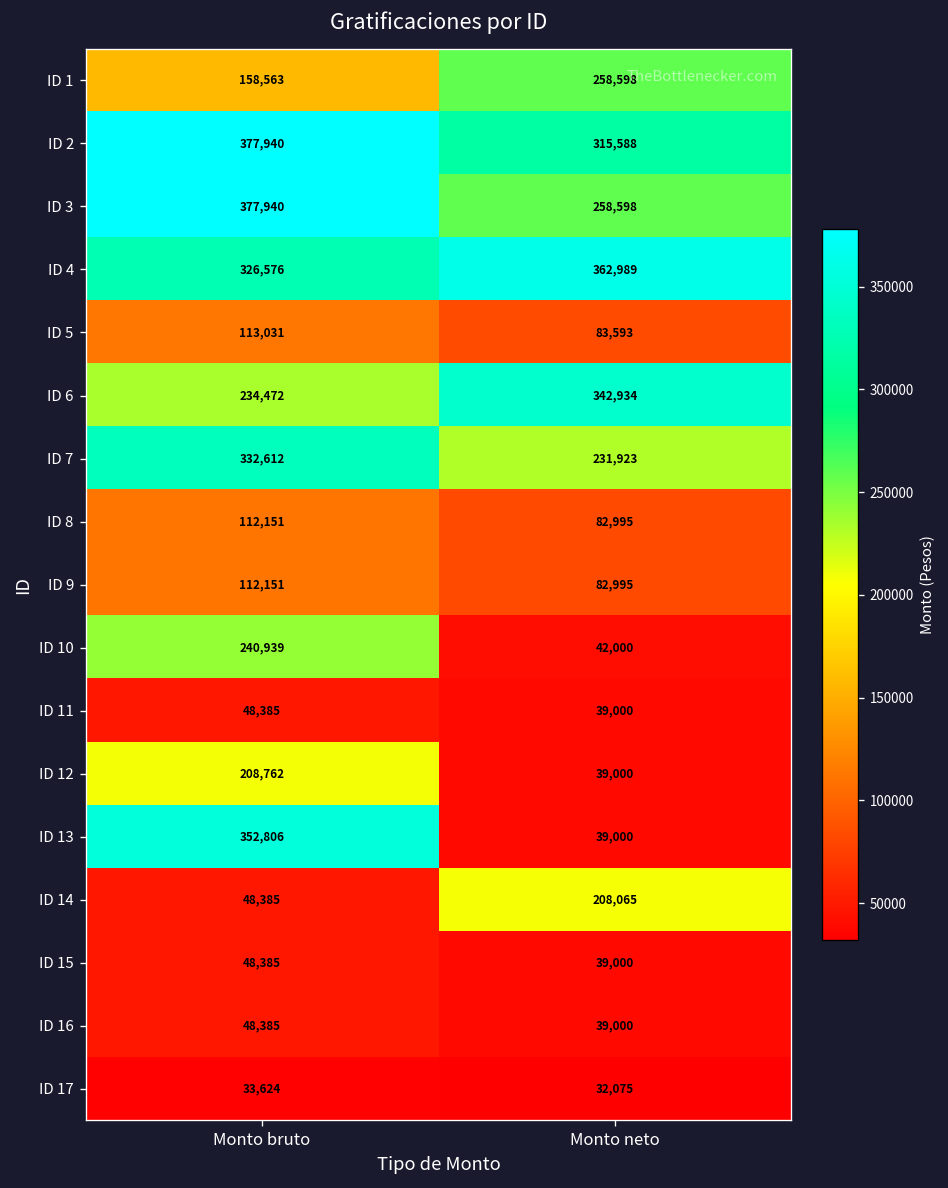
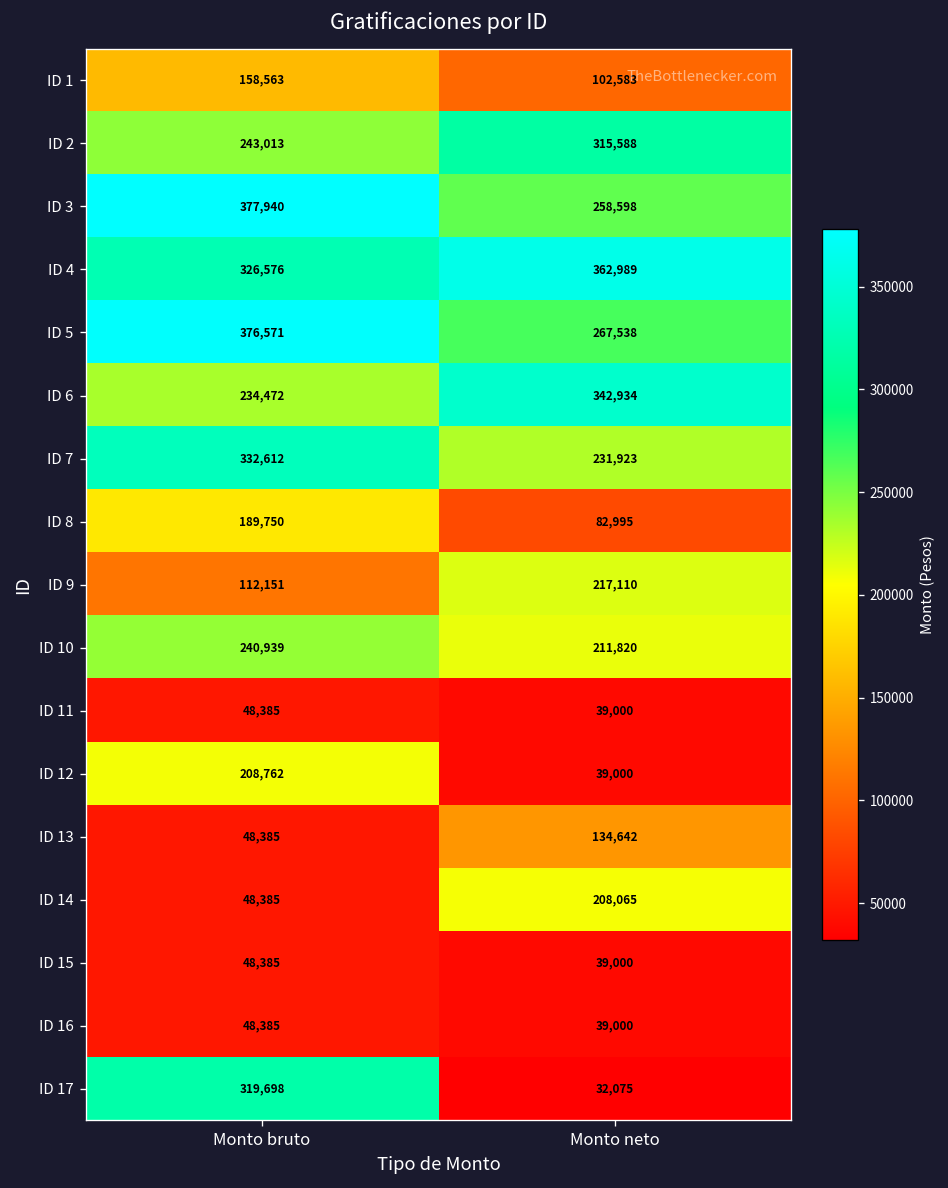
ID 1, Monto neto: 258,598 -> 102,583
ID 2, Monto bruto: 377,940 -> 243,013
ID 5, Monto bruto: 113,031 -> 376,571
ID 5, Monto neto: 83,593 -> 267,538
ID 8, Monto bruto: 112,151 -> 189,750
ID 9, Monto neto: 82,995 -> 217,110
ID 10, Monto neto: 42,000 -> 211,820
ID 13, Monto bruto: 352,806 -> 48,385
ID 13, Monto neto: 39,000 -> 134,642
ID 17, Monto bruto: 33,624 -> 319,698
